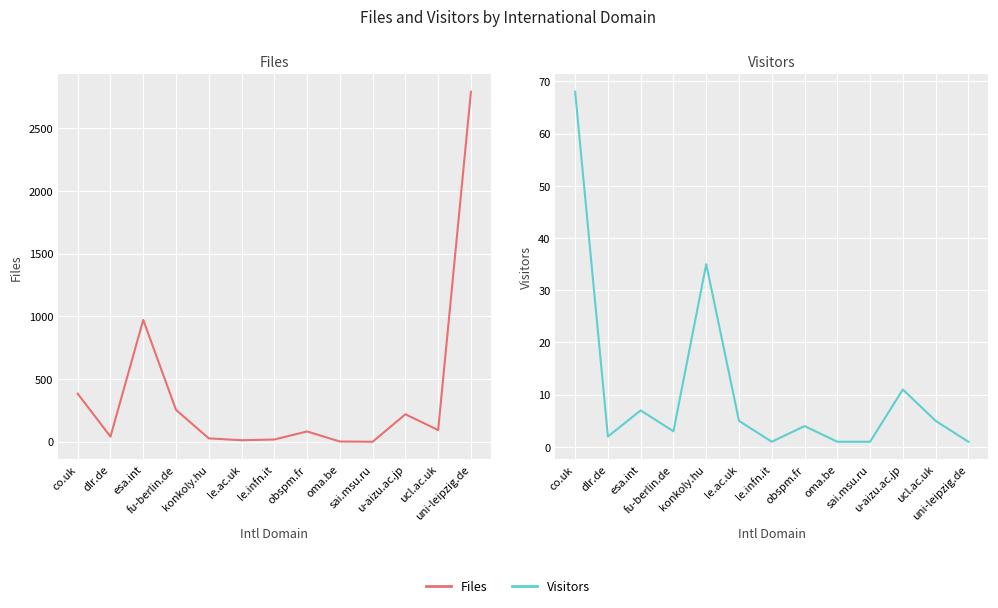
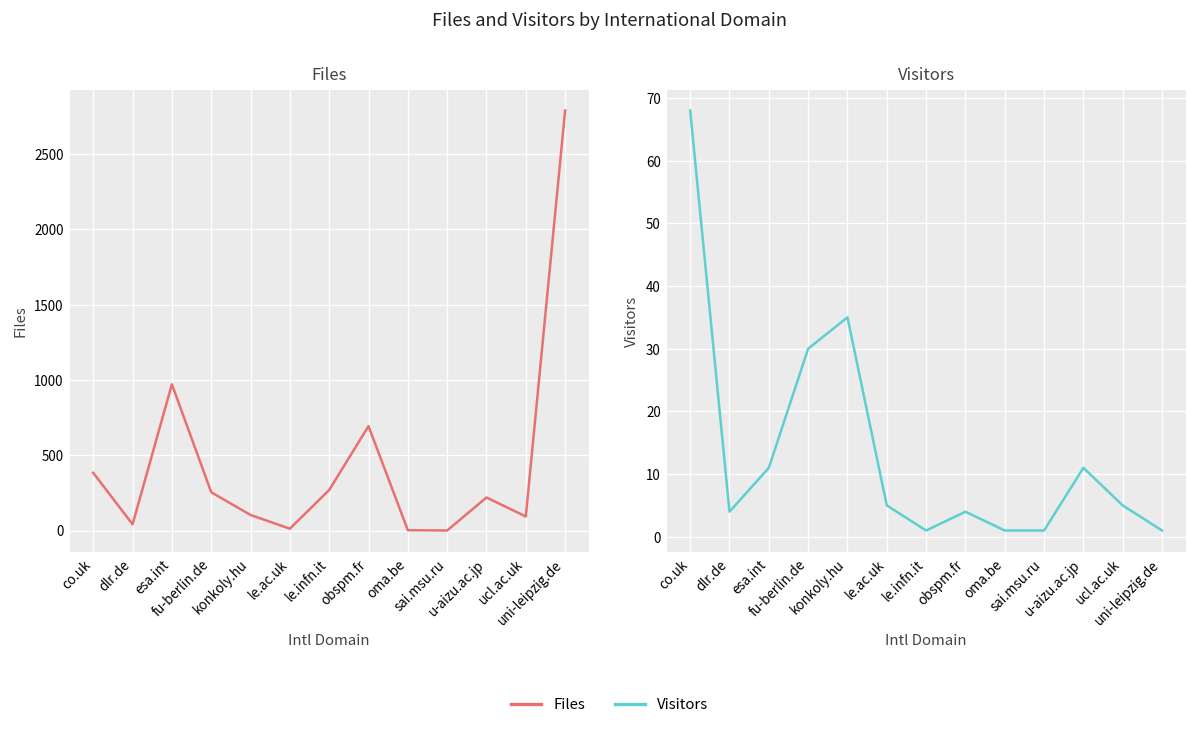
Files, konkoly.hu: 30 -> 100
Files, le.infn.it: 20 -> 270
Files, obspm.fr: 80 -> 690
Visitors, dlr.de: 2 -> 4
Visitors, esa.int: 7 -> 11
Visitors, fu-berlin.de: 3 -> 30
